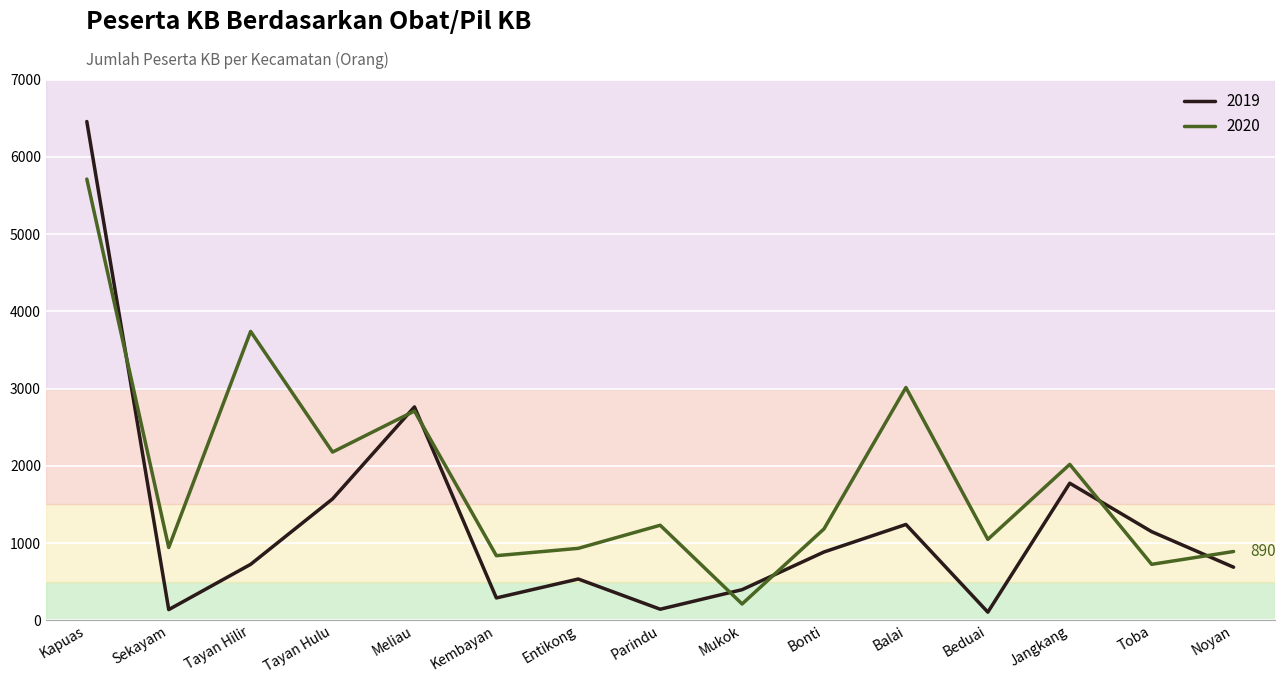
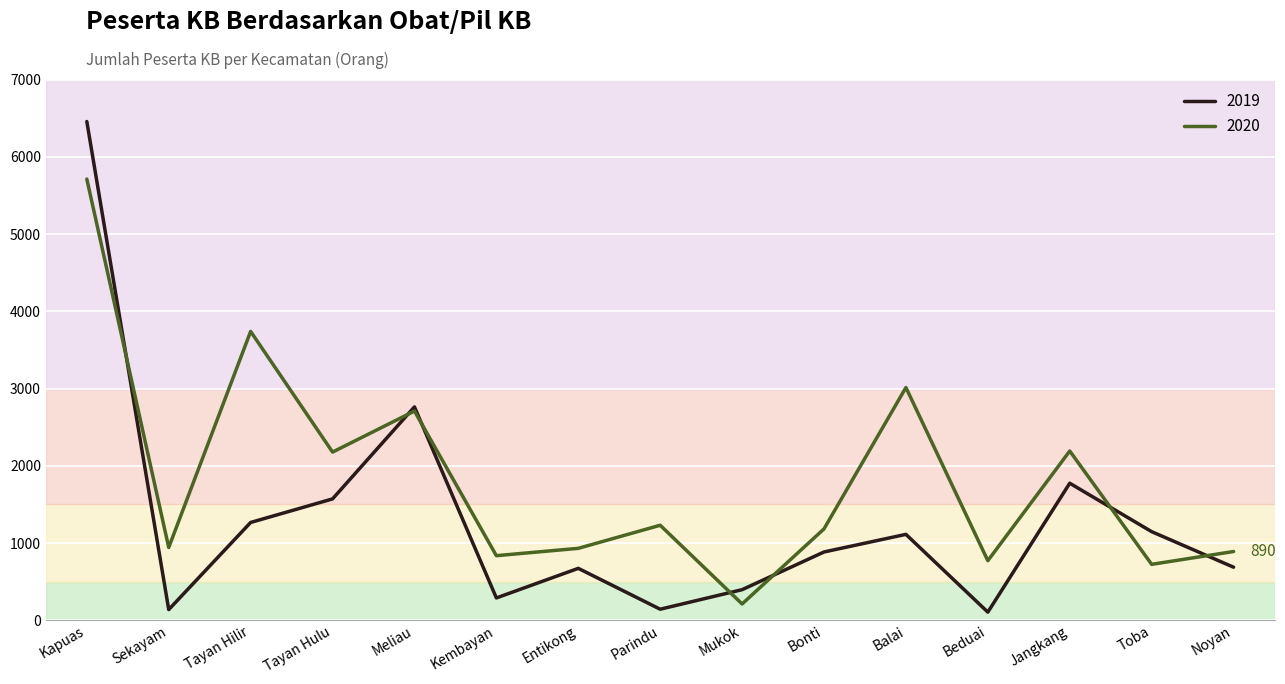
2019, Tayan Hilir: 700 -> 1300
2019, Entikong: 500 -> 700
2019, Balai: 1200 -> 1100
2020, Beduai: 1000 -> 800
2020, Jangkang: 2000 -> 2200
